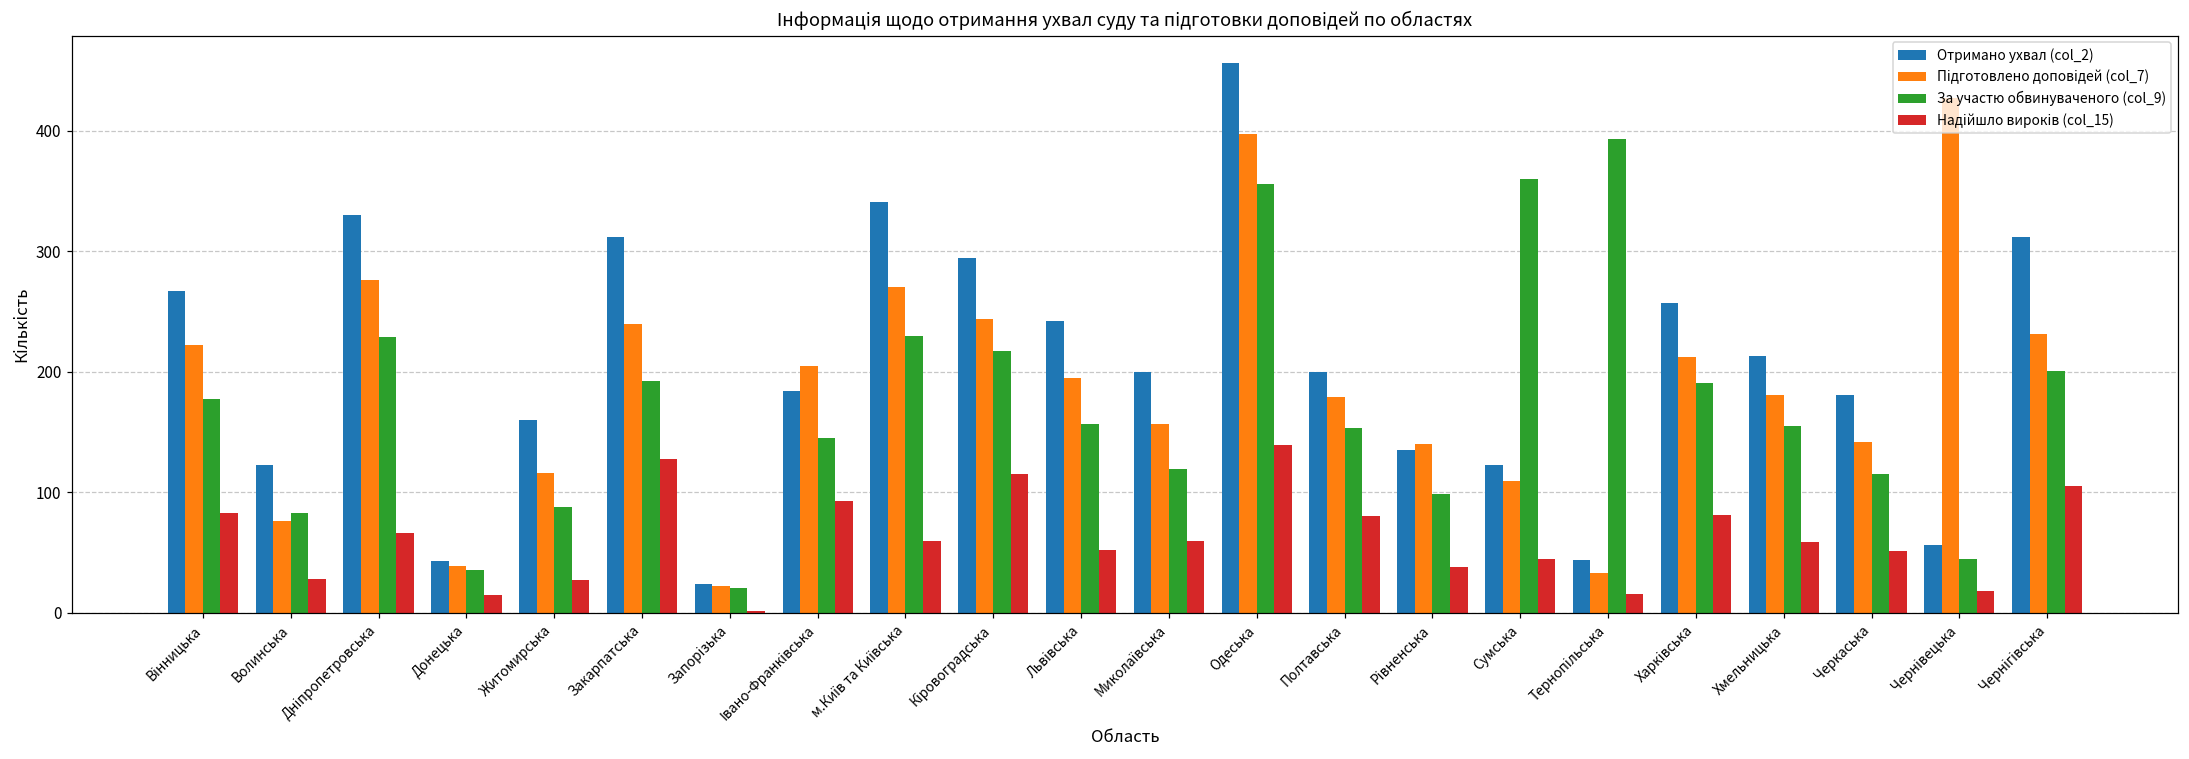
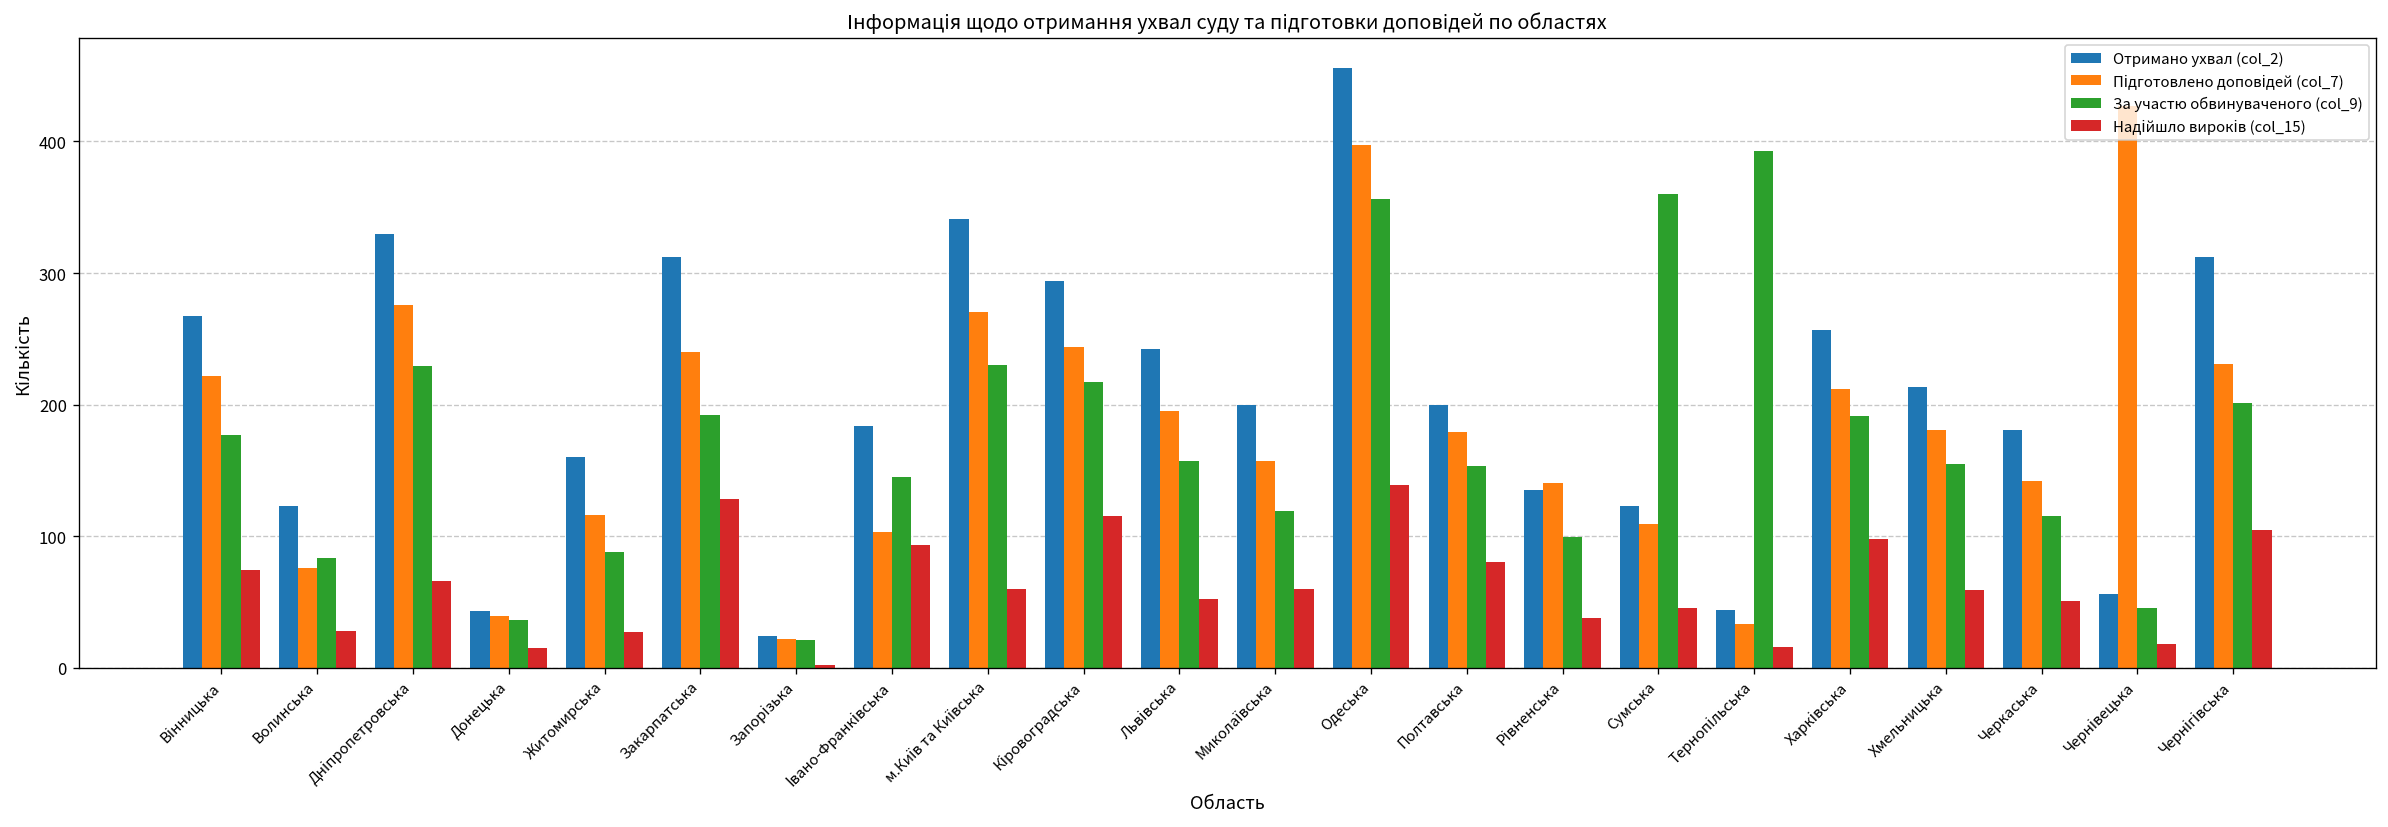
Надійшло вироків (col_15), Вінницька: 83 -> 74
Підготовлено доповідей (col_7), Івано-Франківська: 205 -> 103
Надійшло вироків (col_15), Харківська: 81 -> 98
